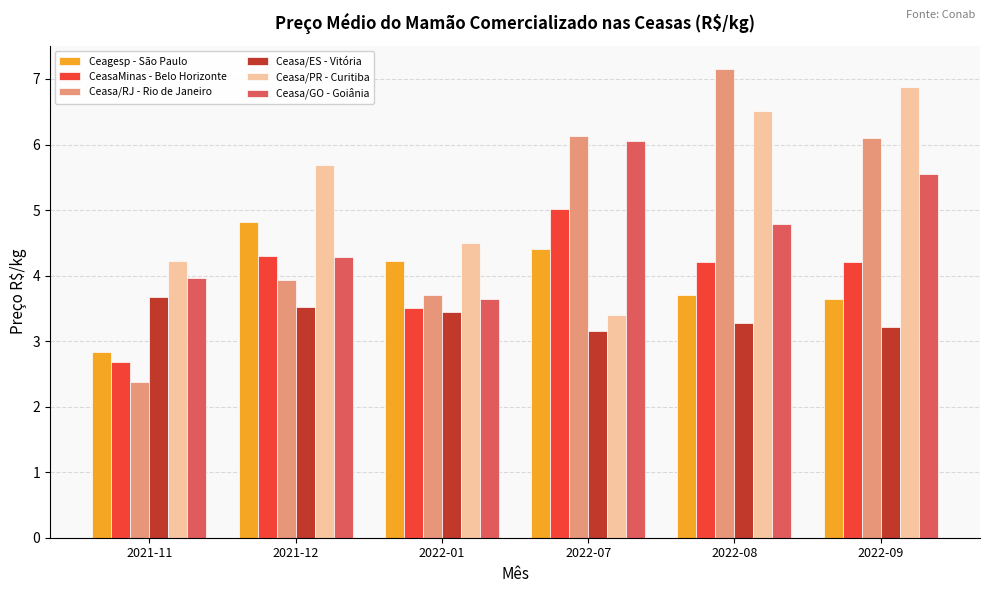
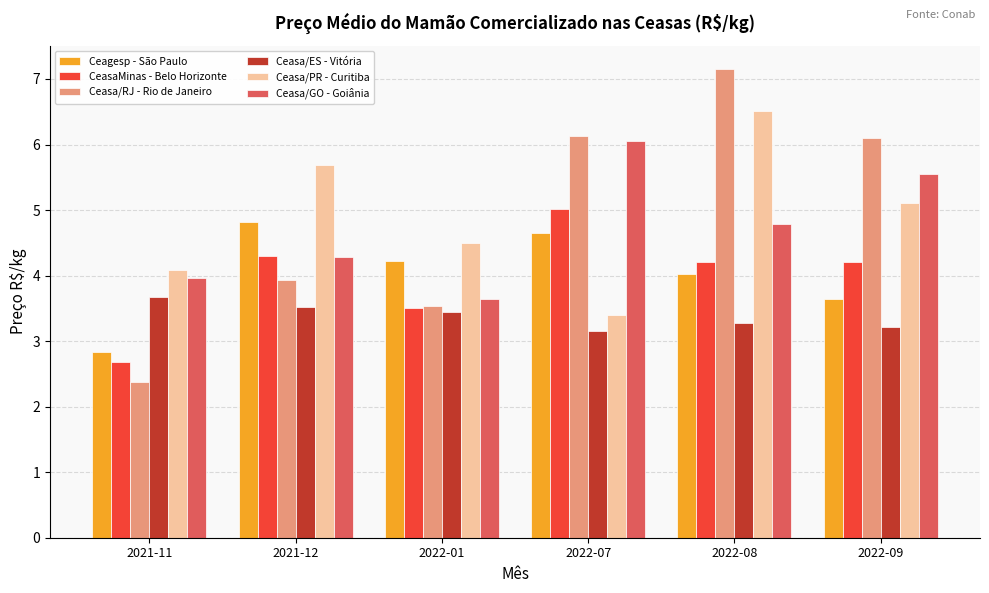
Ceasa/PR - Curitiba, 2021-11: 4.2 -> 4.1
Ceasa/RJ - Rio de Janeiro, 2022-01: 3.7 -> 3.5
Ceagesp - São Paulo, 2022-07: 4.4 -> 4.7
Ceagesp - São Paulo, 2022-08: 3.7 -> 4.0
Ceasa/PR - Curitiba, 2022-09: 6.9 -> 5.1
